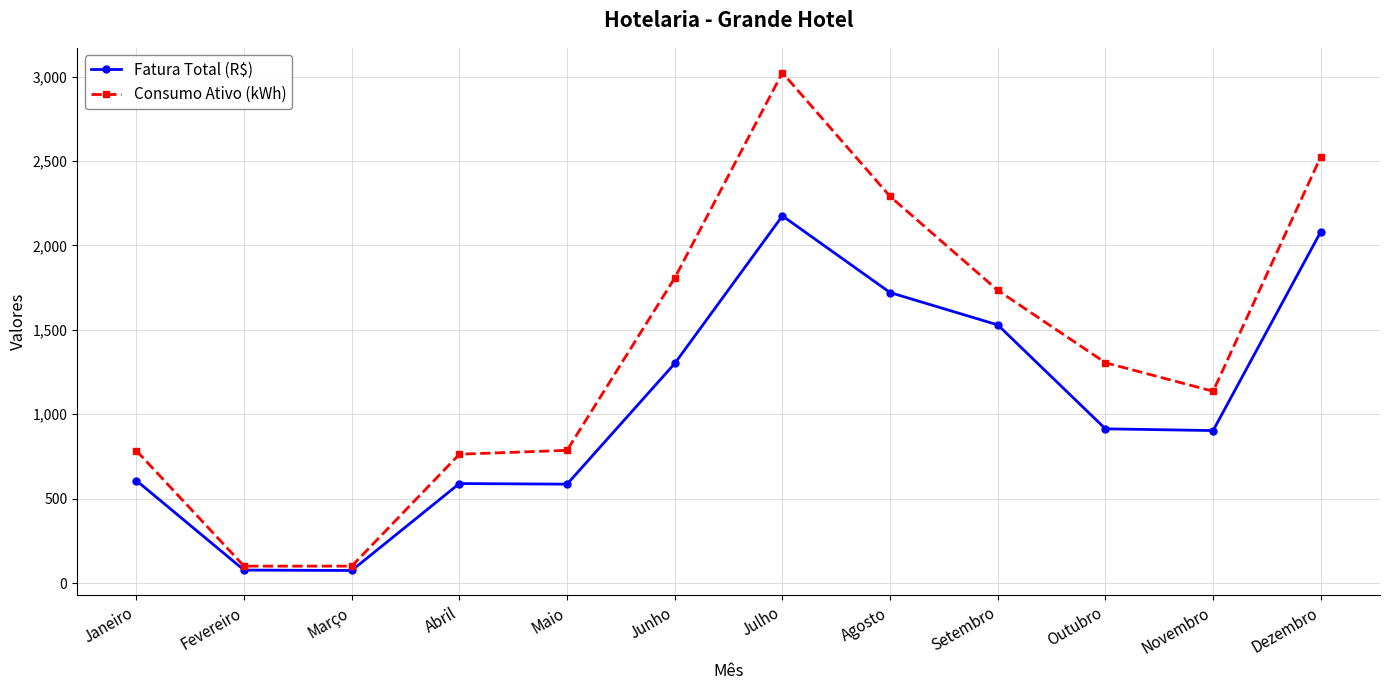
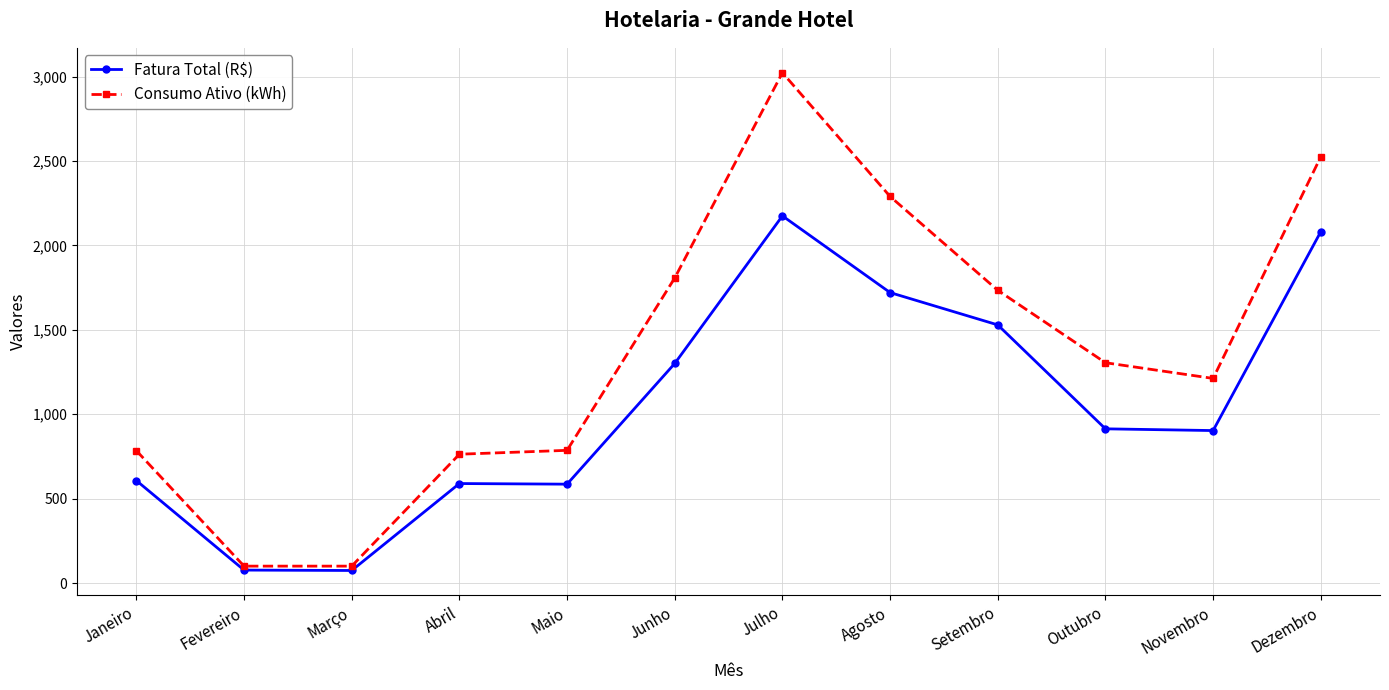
Consumo Ativo (kWh), Novembro: 1,140 -> 1,210
